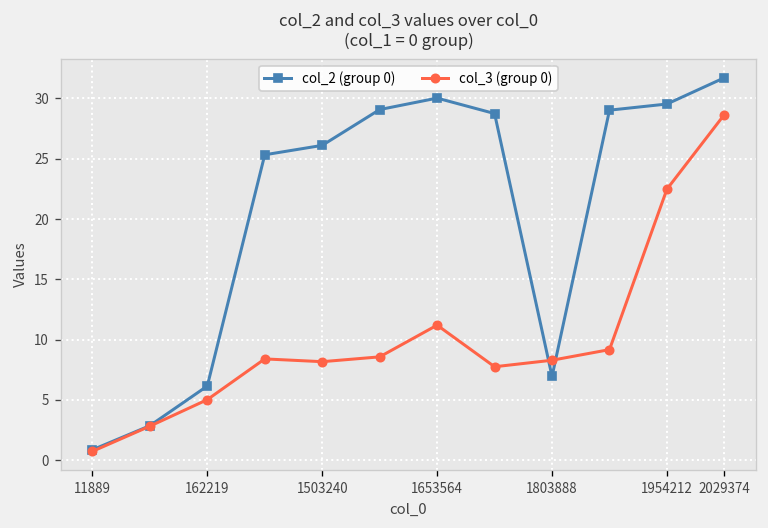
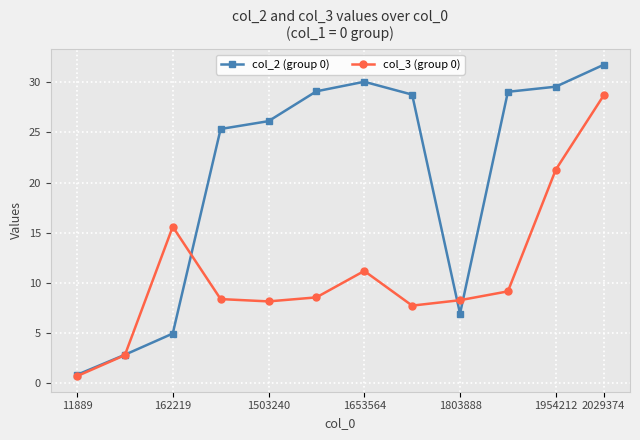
col_2 (group 0), 162219: 6.2 -> 5.0
col_3 (group 0), 162219: 5.0 -> 15.6
col_3 (group 0), 1954212: 22.5 -> 21.3
